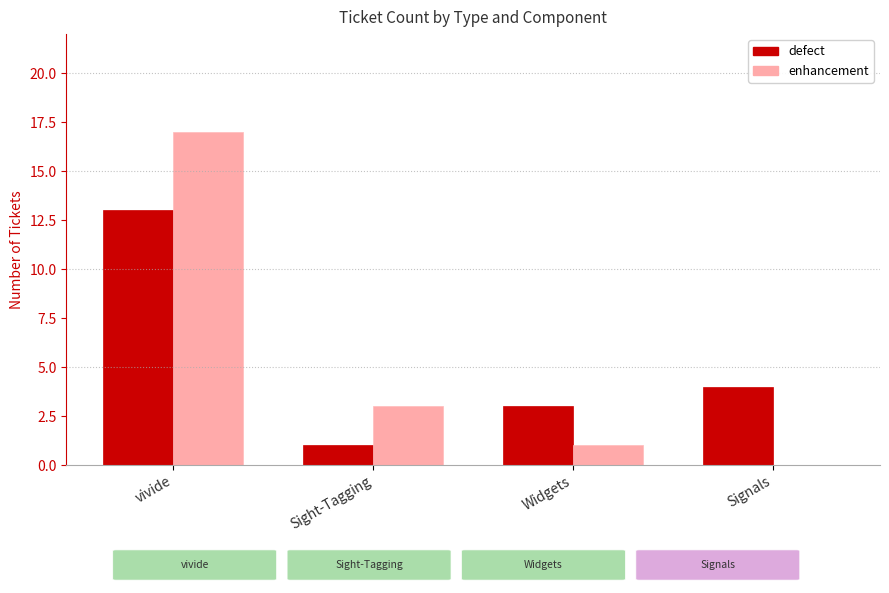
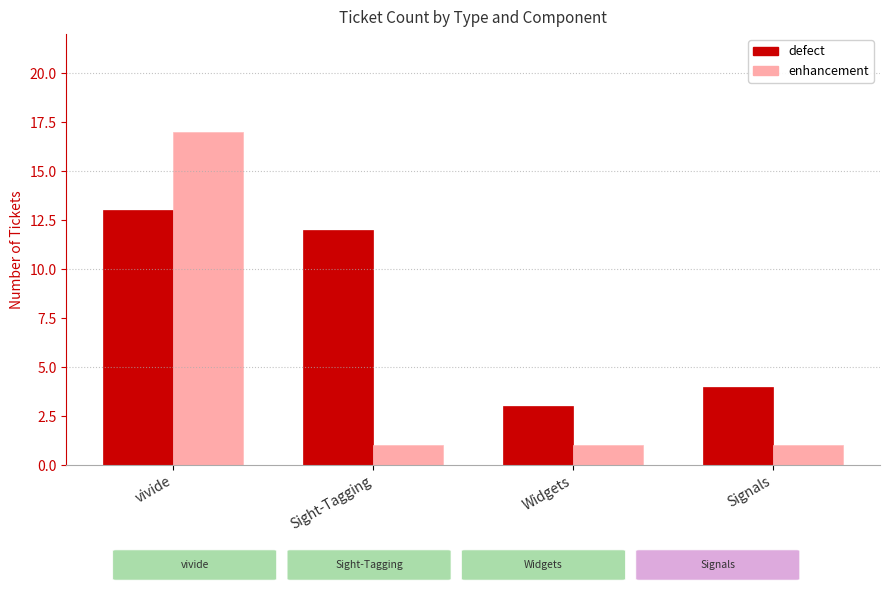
defect, Sight-Tagging: 1 -> 12
enhancement, Sight-Tagging: 3 -> 1
enhancement, Signals: 0 -> 1
